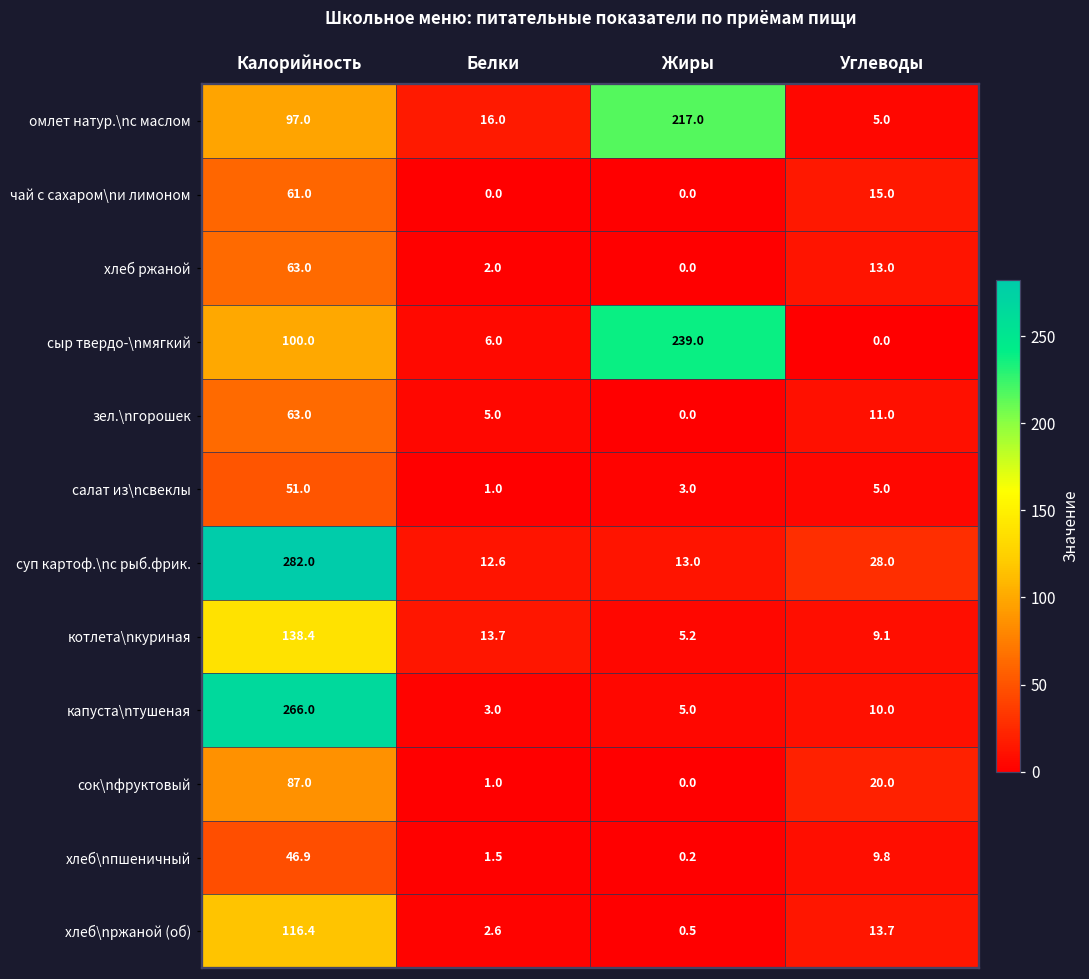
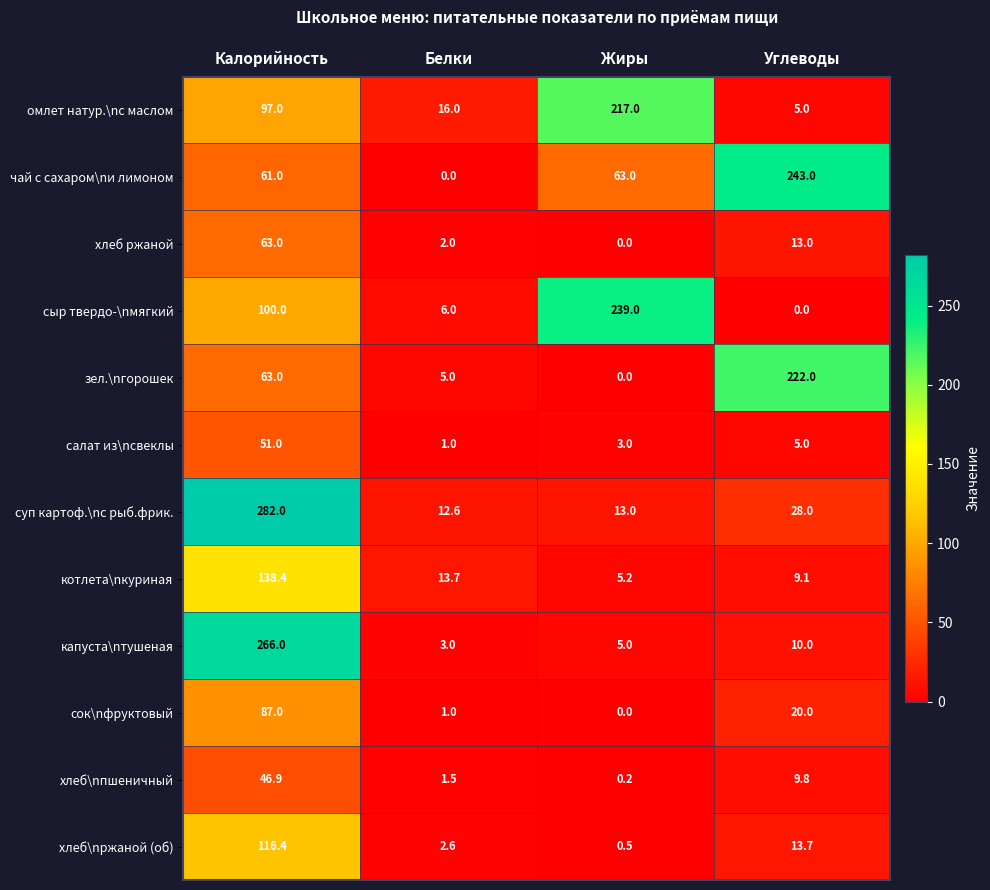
чай с сахаром\nи лимоном, Жиры: 0.0 -> 63.0
чай с сахаром\nи лимоном, Углеводы: 15.0 -> 243.0
зел.\nгорошек, Углеводы: 11.0 -> 222.0
